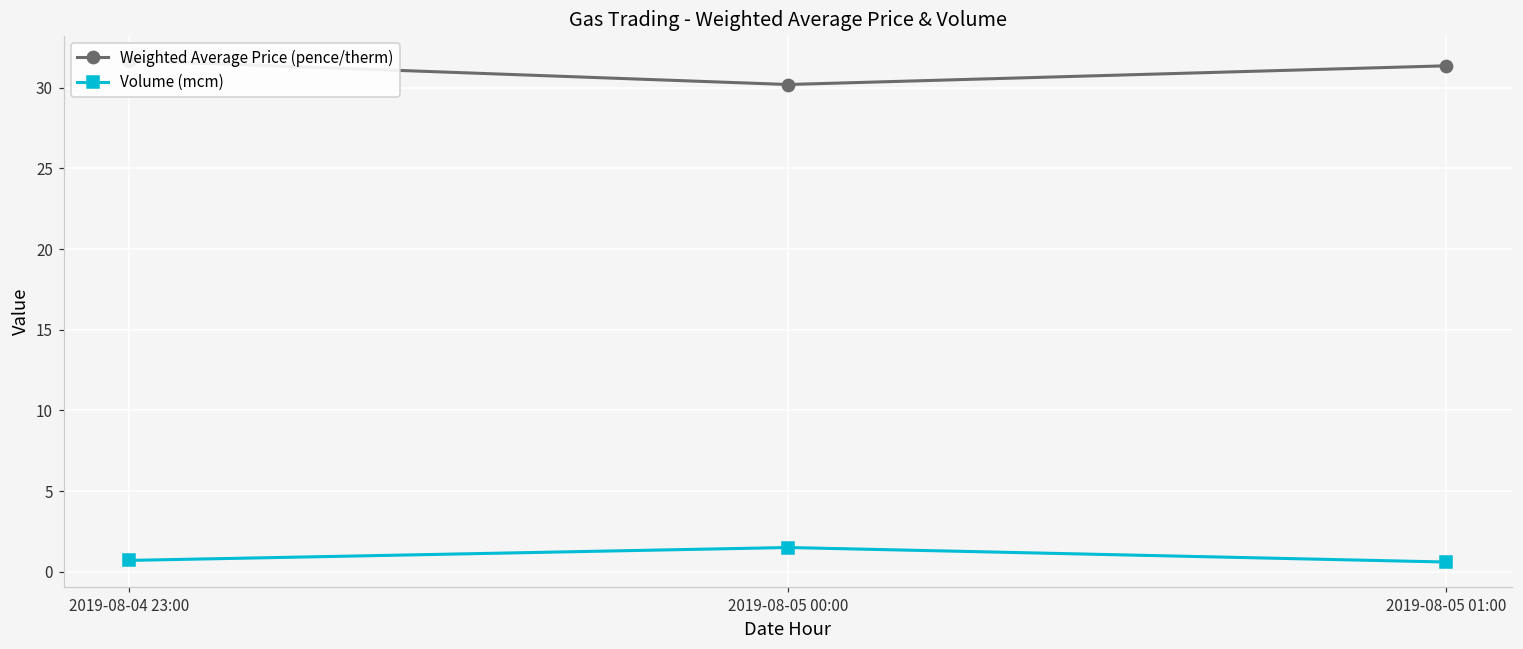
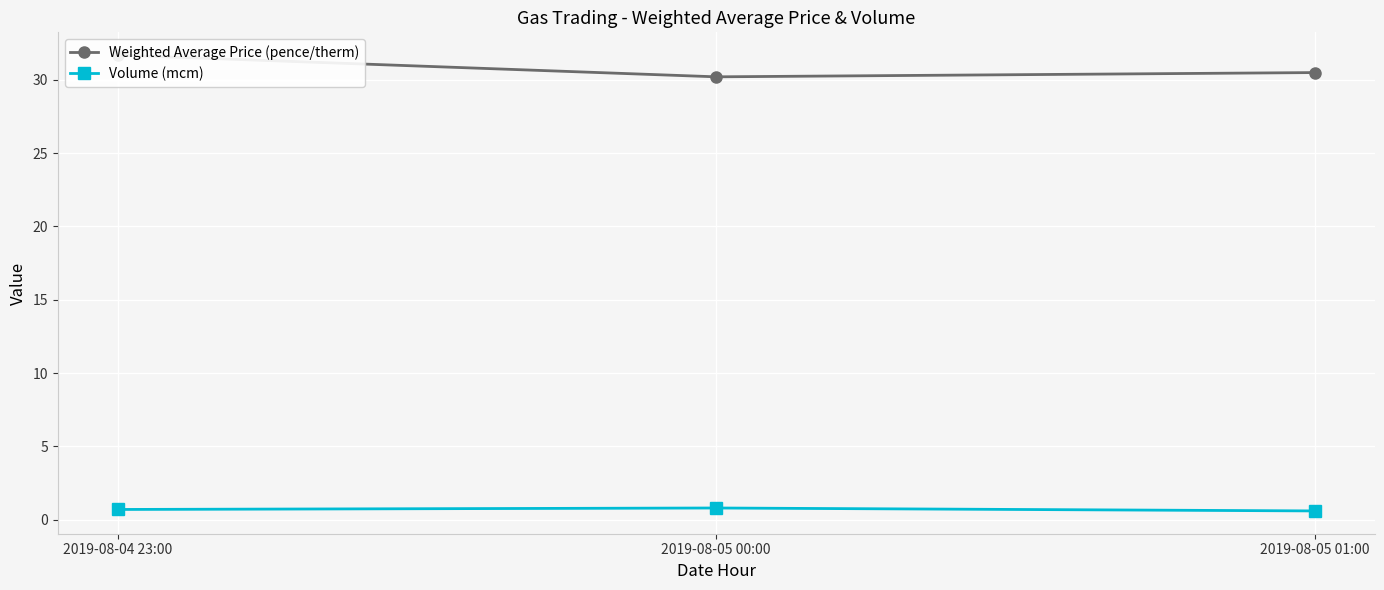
Volume (mcm), 2019-08-05 00:00: 1.5 -> 0.8
Weighted Average Price (pence/therm), 2019-08-05 01:00: 31.4 -> 30.5
